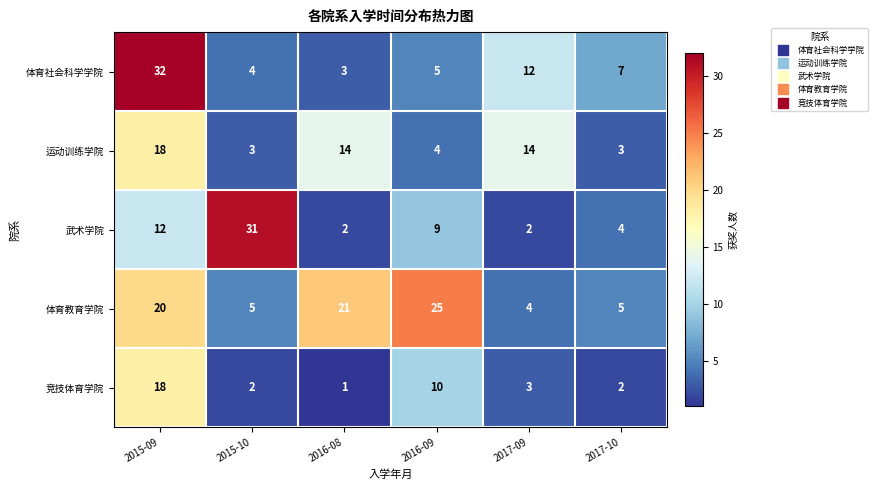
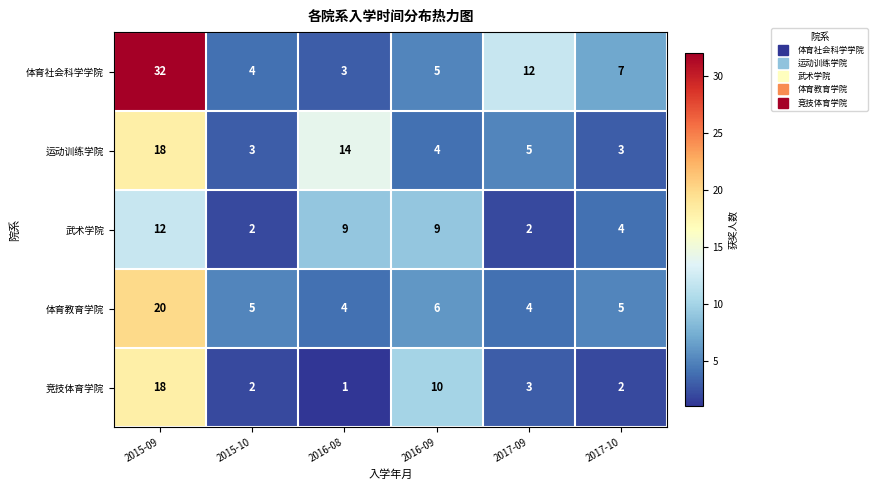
运动训练学院, 2017-09: 14 -> 5
武术学院, 2015-10: 31 -> 2
武术学院, 2016-08: 2 -> 9
体育教育学院, 2016-08: 21 -> 4
体育教育学院, 2016-09: 25 -> 6
